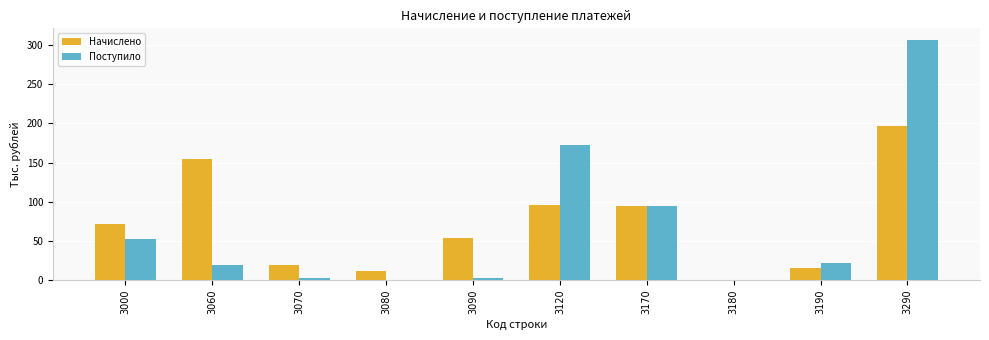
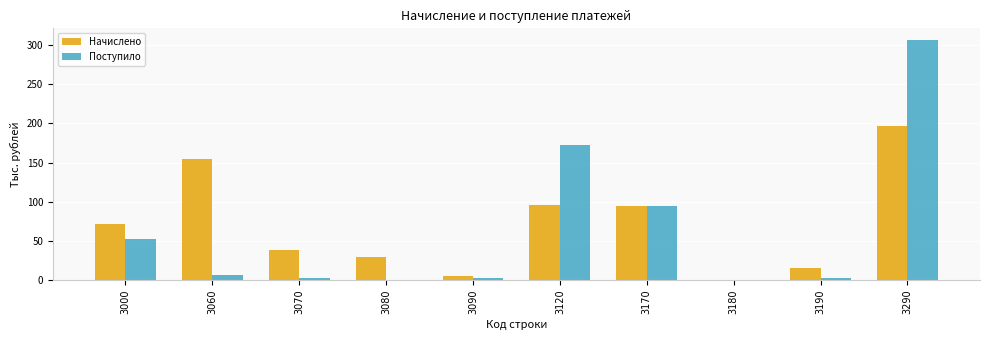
Поступило, 3060: 20 -> 10
Начислено, 3070: 20 -> 40
Начислено, 3080: 10 -> 30
Начислено, 3090: 50 -> 10
Поступило, 3190: 20 -> 0
